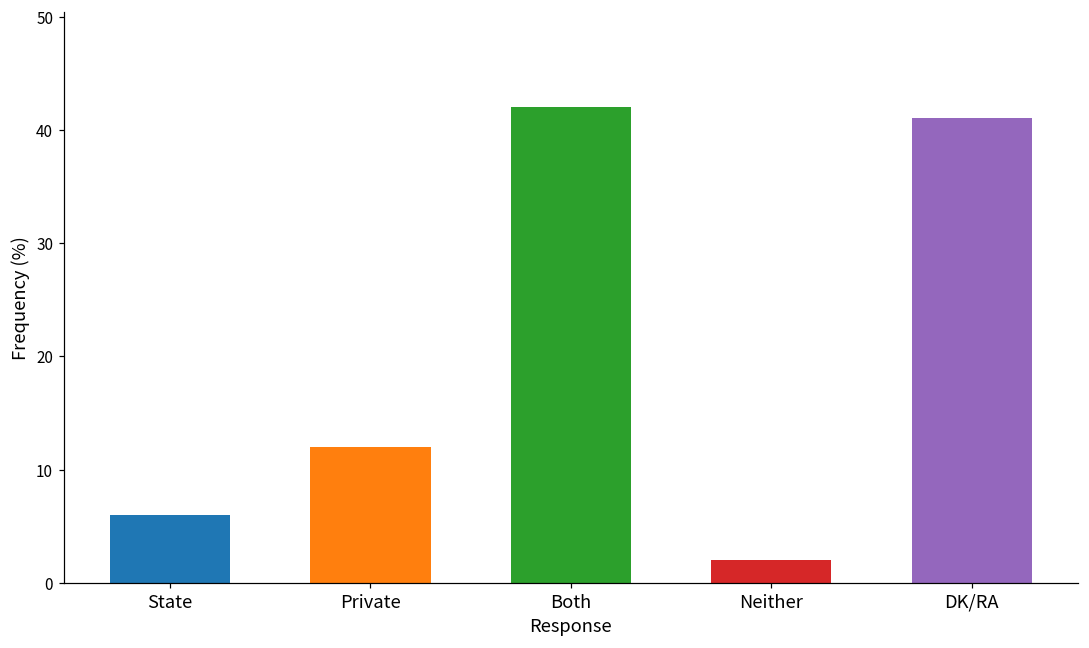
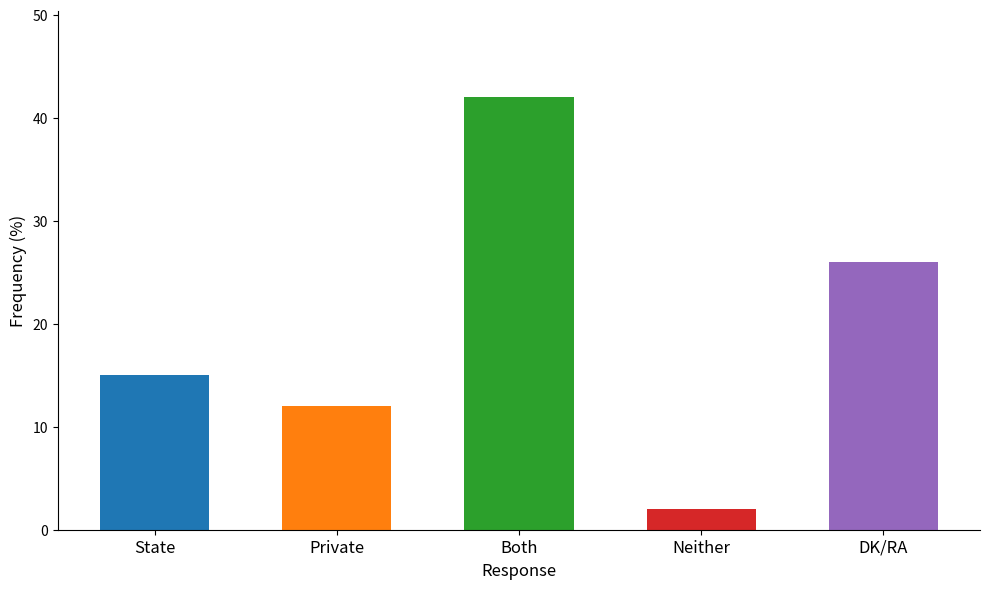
State: 6 -> 15
DK/RA: 41 -> 26
